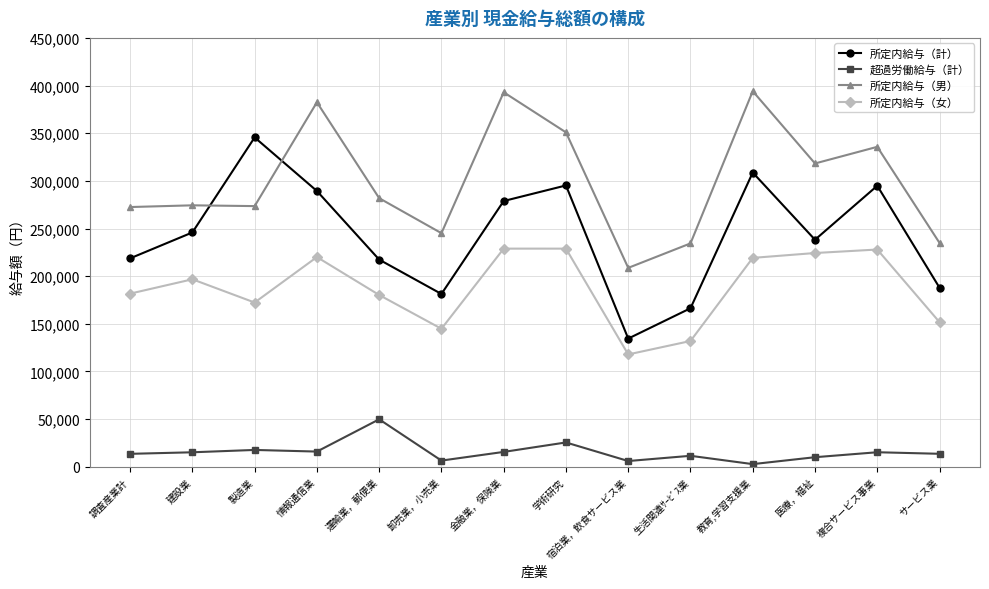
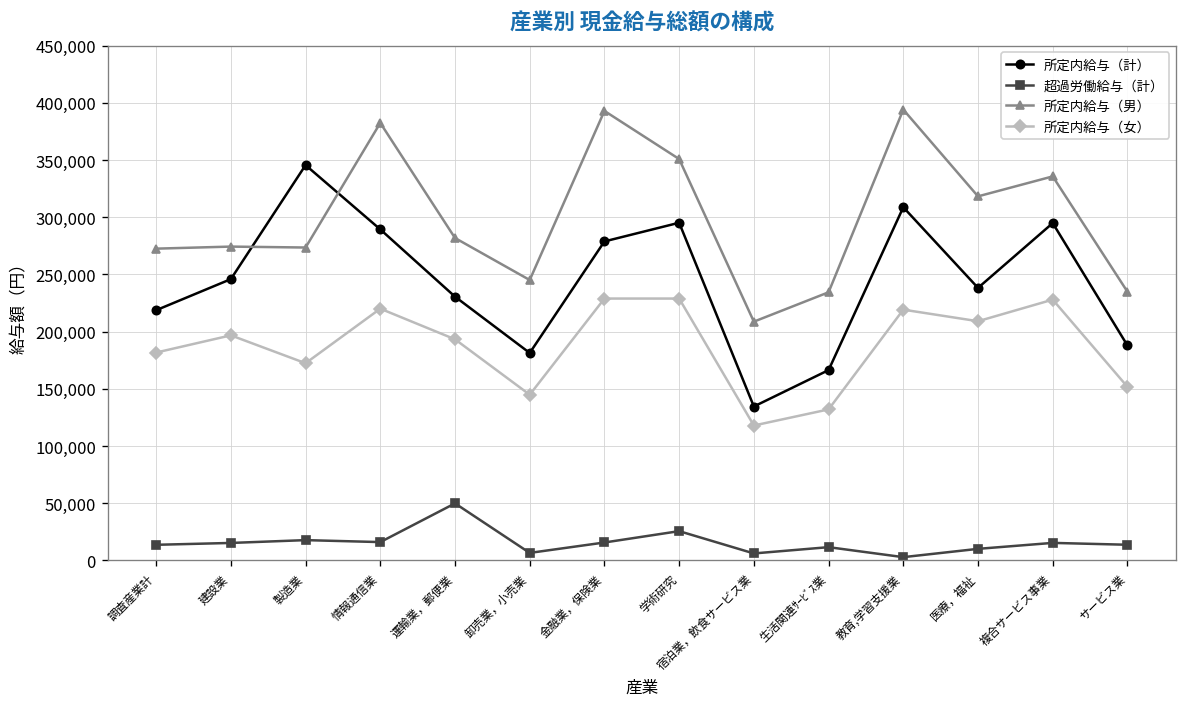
所定内給与（計）, 運輸業，郵便業: 220,000 -> 230,000
所定内給与（女）, 運輸業，郵便業: 180,000 -> 190,000
所定内給与（女）, 医療，福祉: 220,000 -> 210,000
